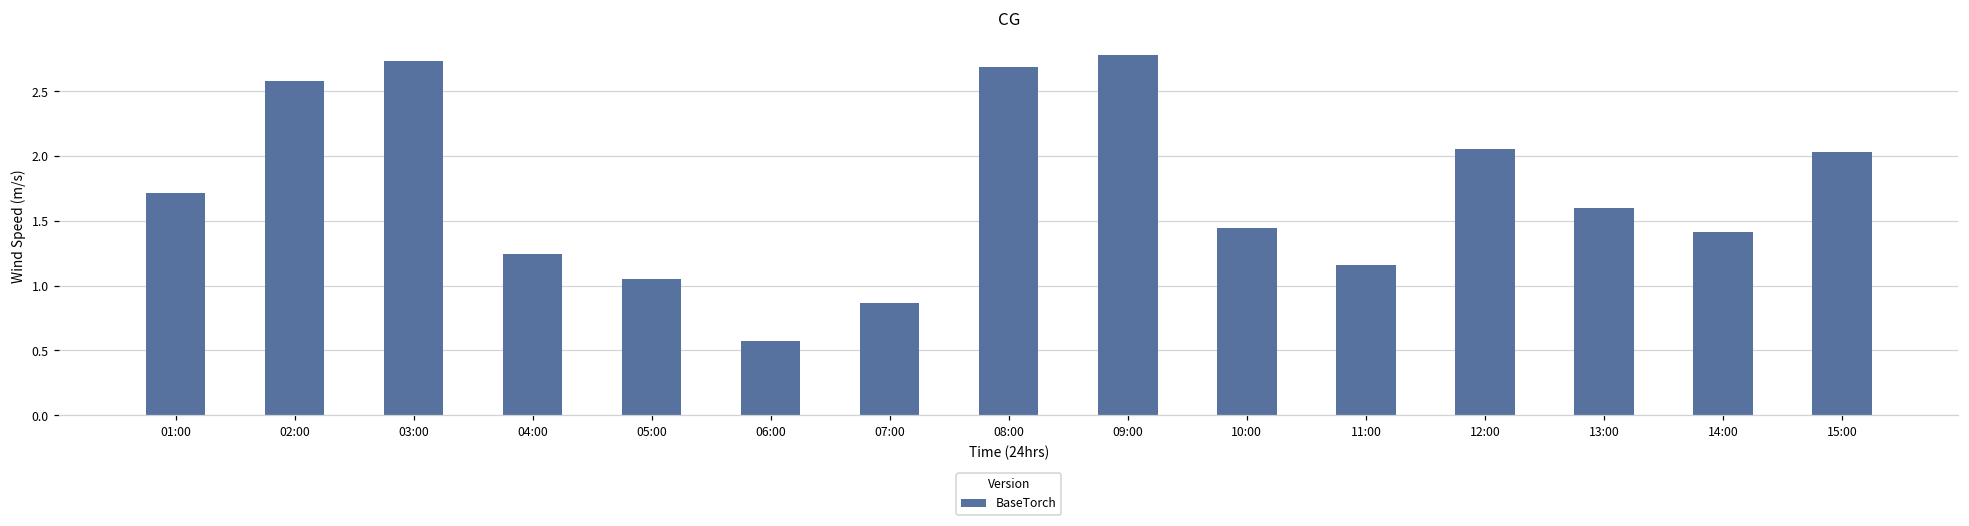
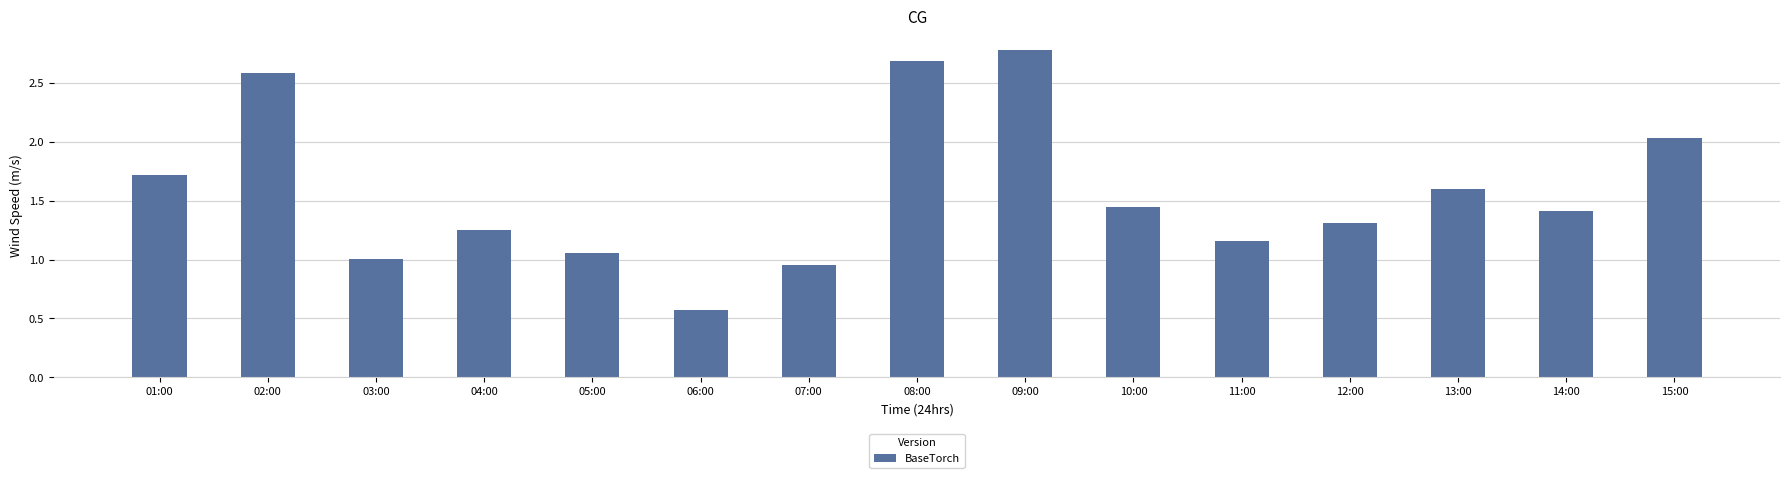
03:00: 2.73 -> 1.01
07:00: 0.87 -> 0.95
12:00: 2.06 -> 1.31
